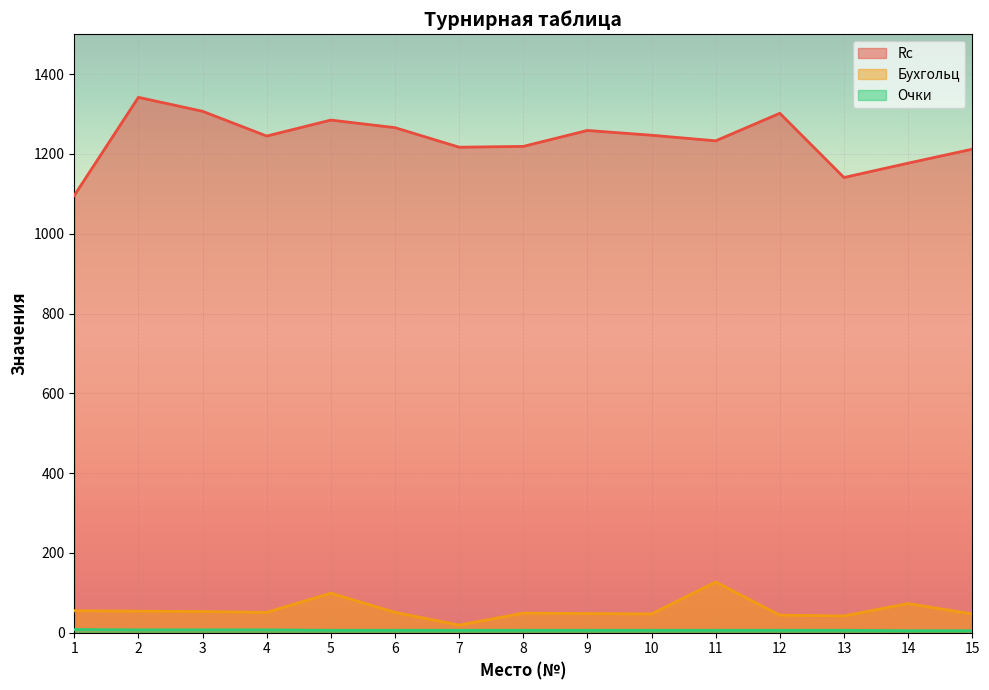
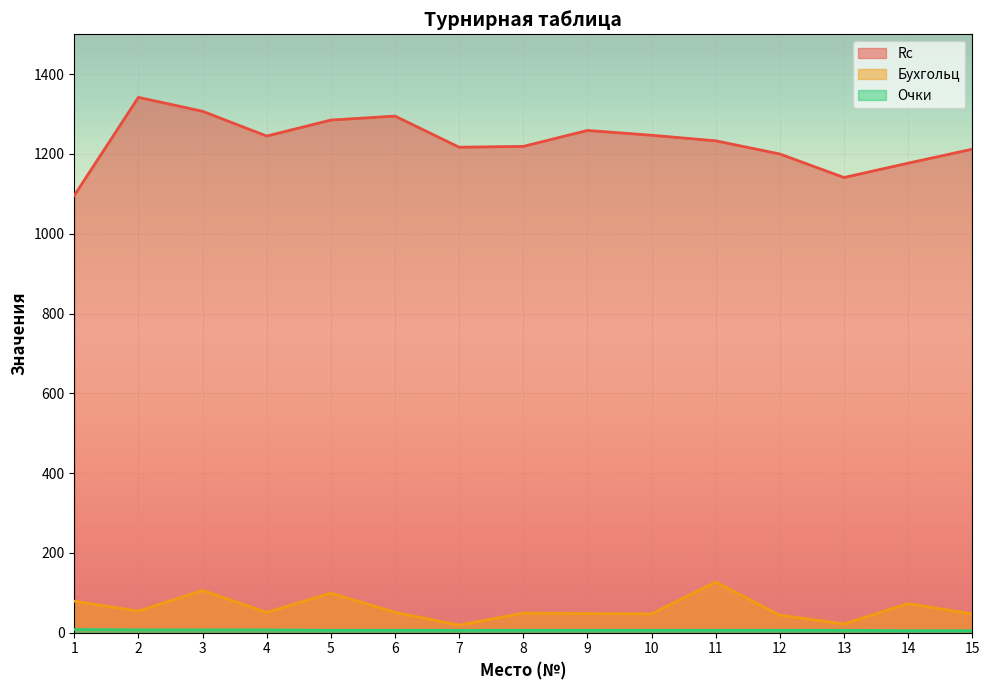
Бухгольц, 1: 60 -> 80
Бухгольц, 3: 50 -> 110
Rc, 6: 1270 -> 1300
Rc, 12: 1300 -> 1200
Бухгольц, 13: 40 -> 20
